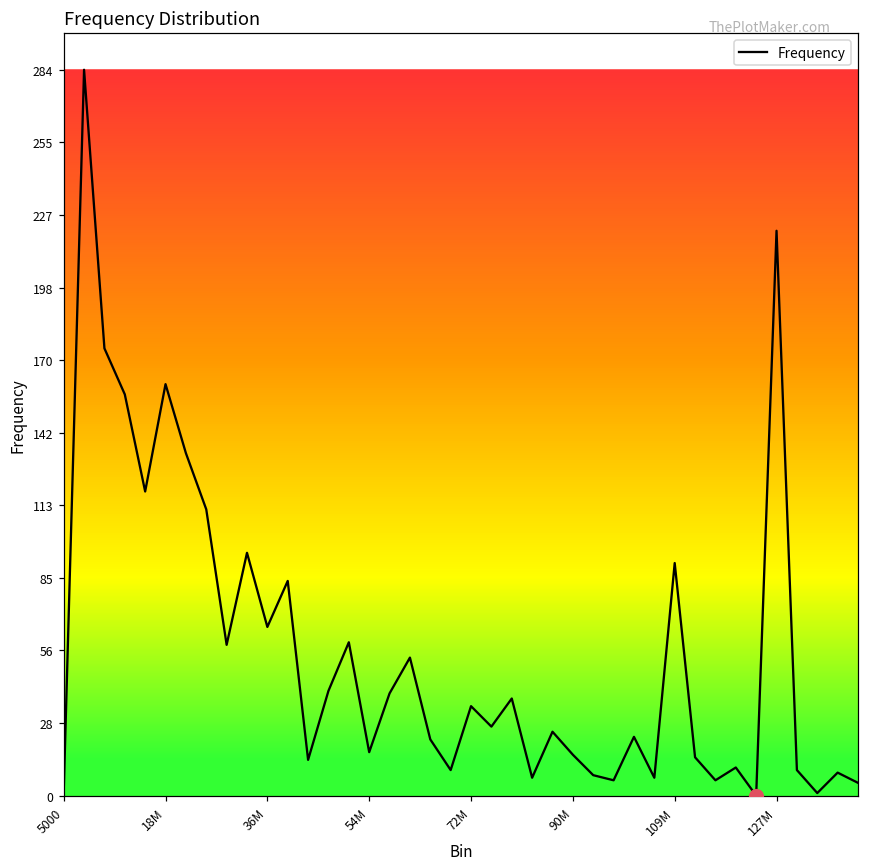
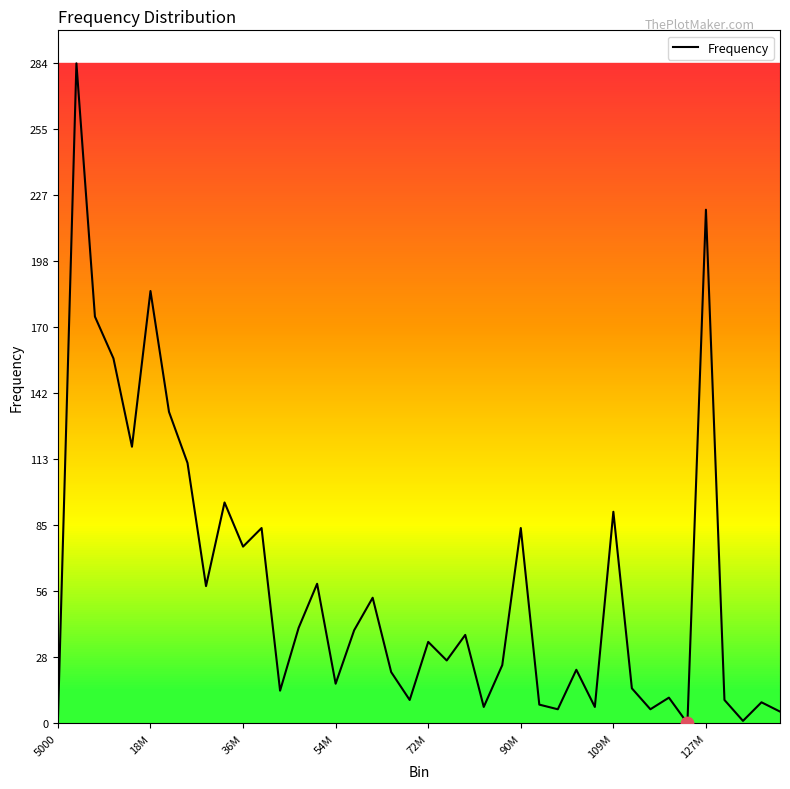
Frequency, 18M: 161 -> 186
Frequency, 36M: 66 -> 76
Frequency, 90M: 16 -> 84
